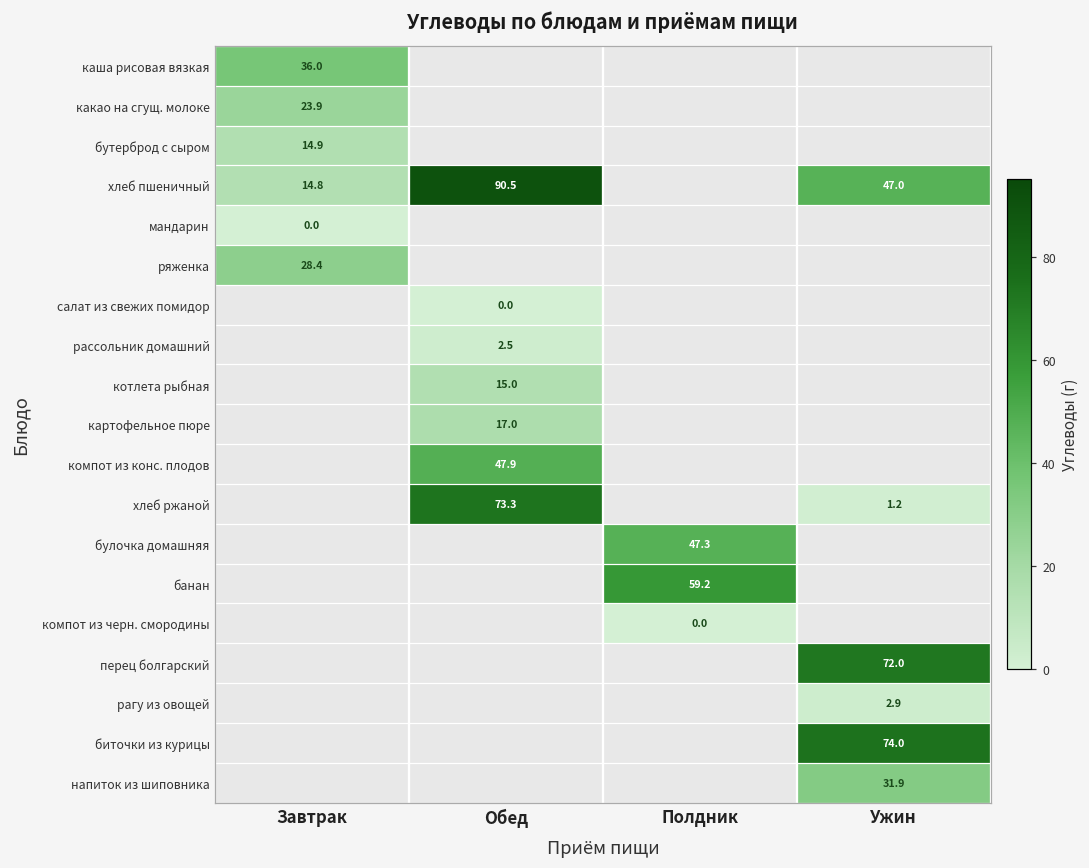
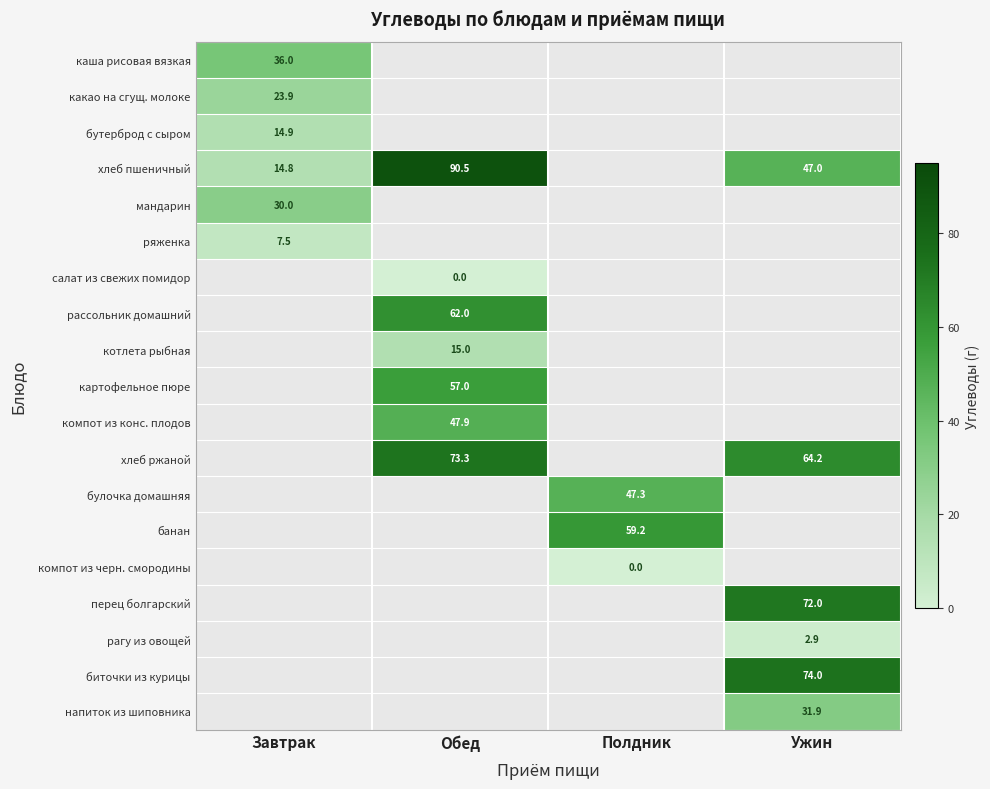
мандарин, Завтрак: 0.0 -> 30.0
ряженка, Завтрак: 28.4 -> 7.5
рассольник домашний, Обед: 2.5 -> 62.0
картофельное пюре, Обед: 17.0 -> 57.0
хлеб ржаной, Ужин: 1.2 -> 64.2
